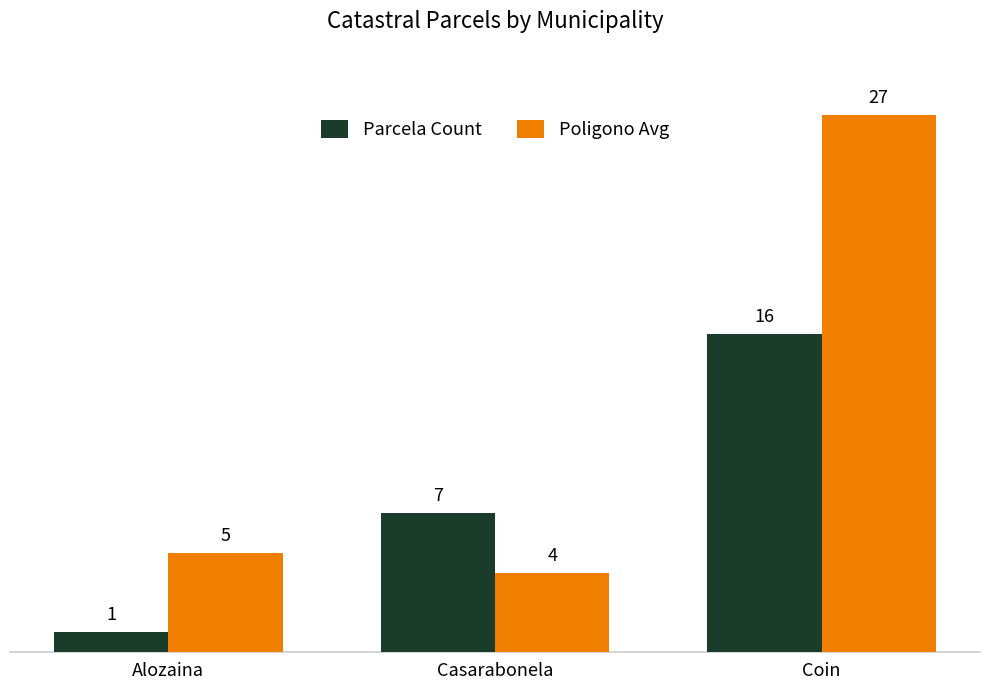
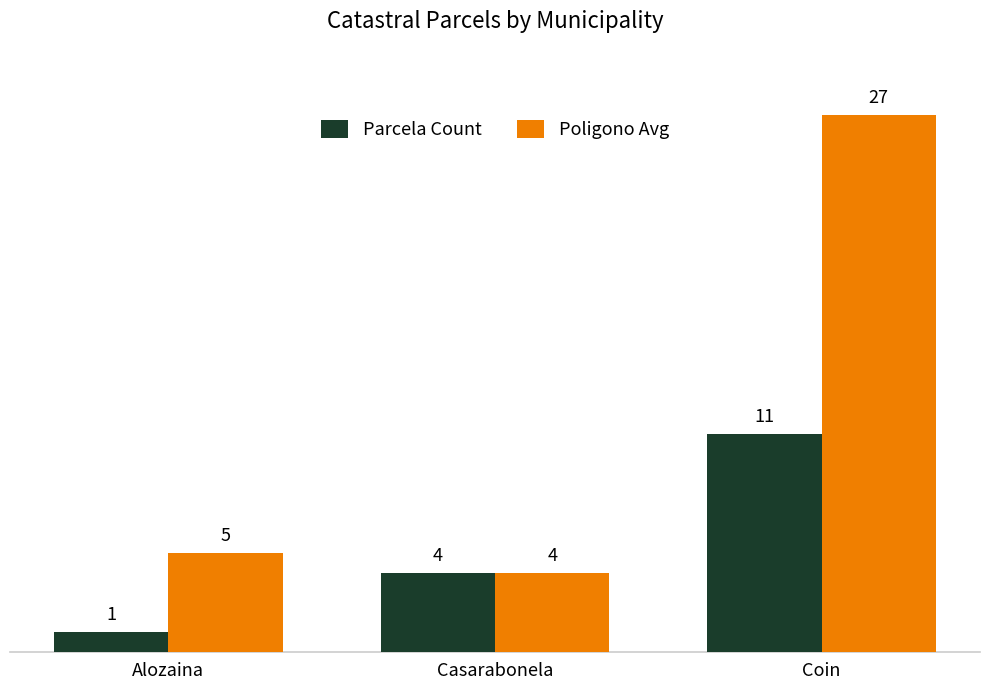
Parcela Count, Casarabonela: 7 -> 4
Parcela Count, Coin: 16 -> 11
